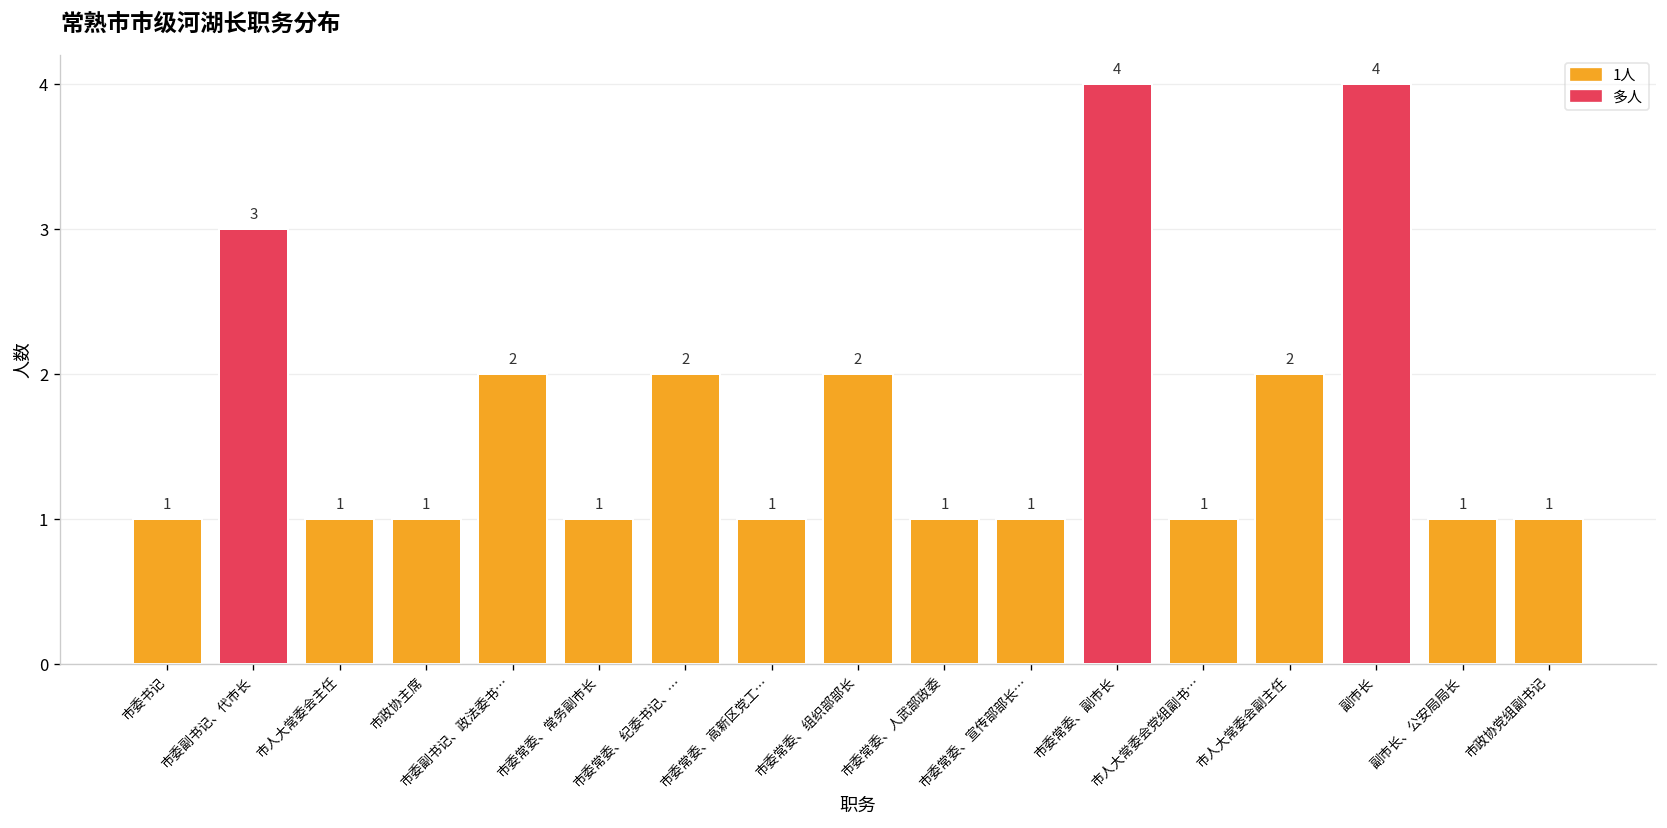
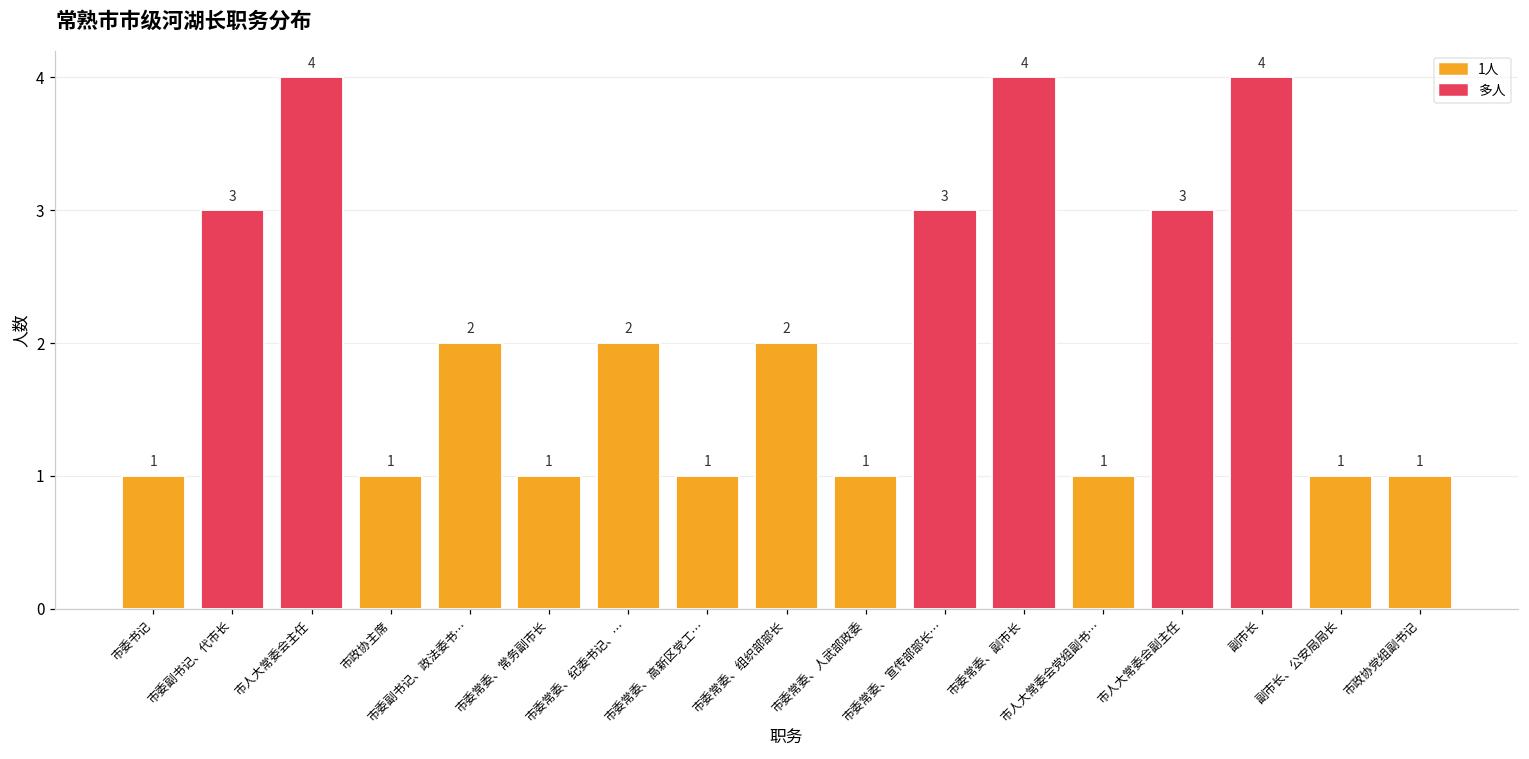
市人大常委会主任: 1 -> 4
市委常委、宣传部部长…: 1 -> 3
市人大常委会副主任: 2 -> 3
